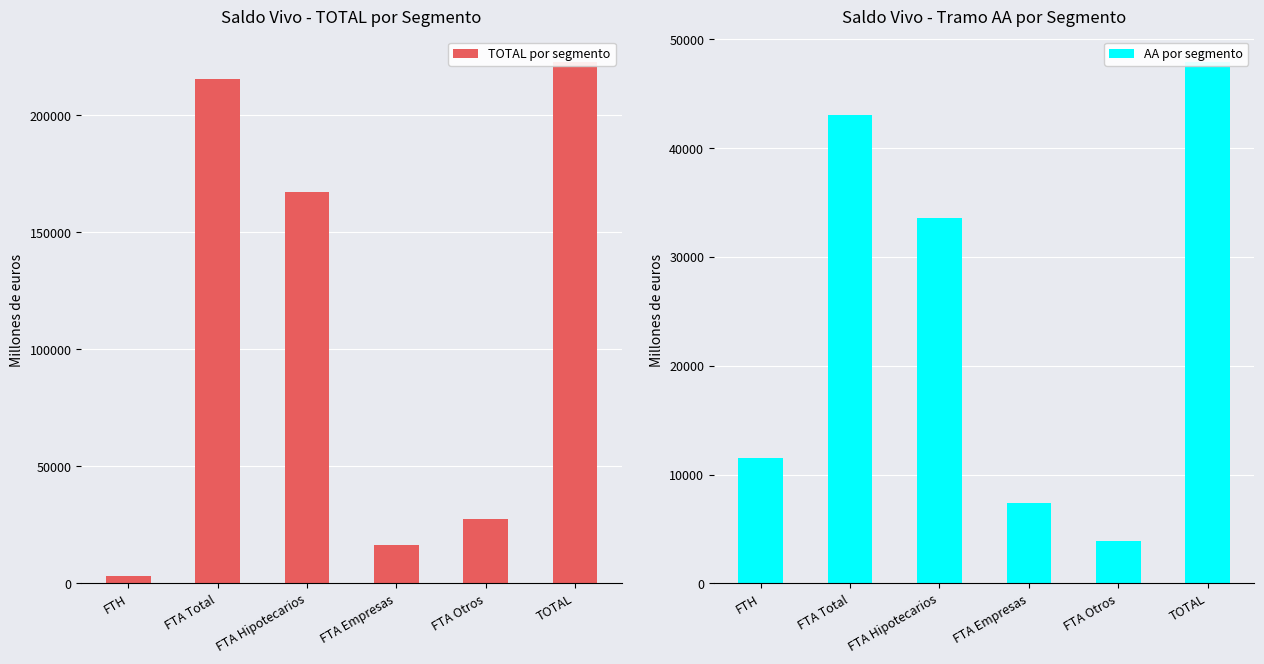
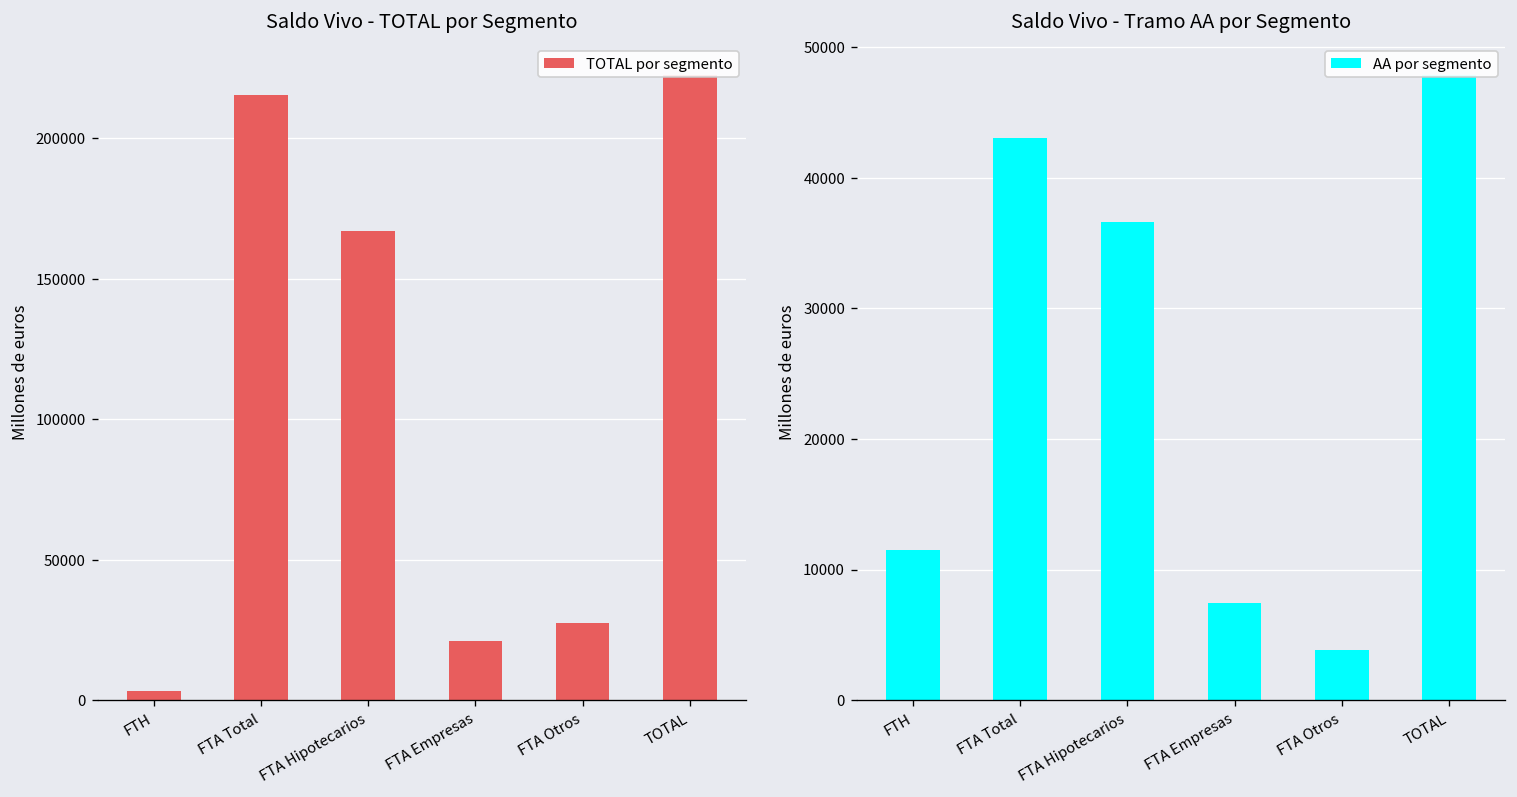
Saldo Vivo - TOTAL por Segmento, FTA Empresas: 16000 -> 21000
Saldo Vivo - Tramo AA por Segmento, FTA Hipotecarios: 33500 -> 36600
